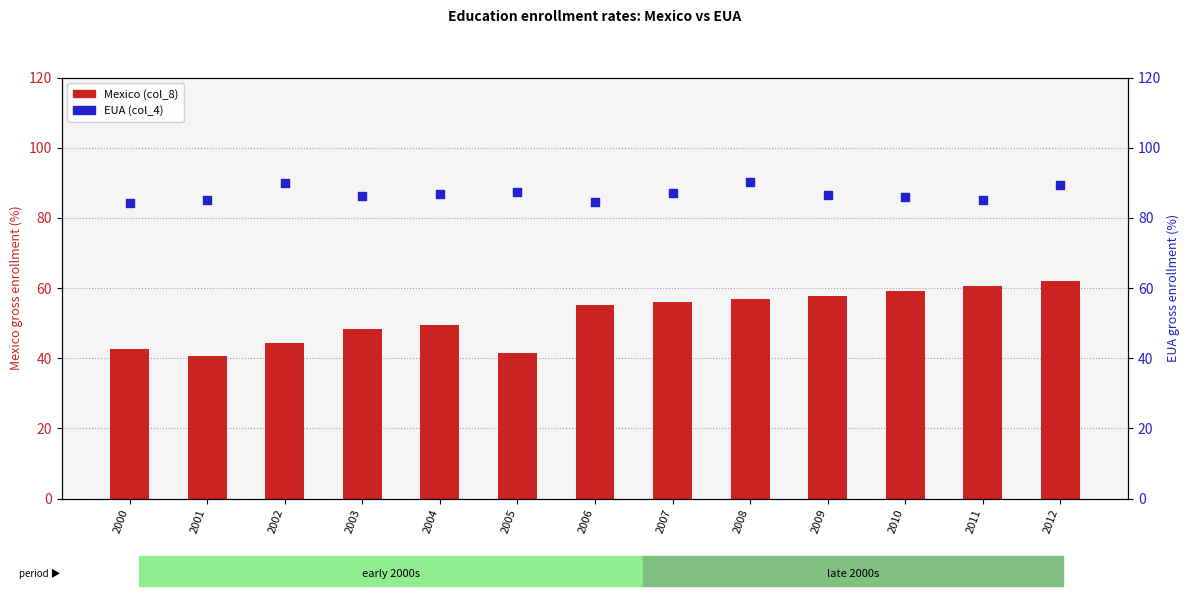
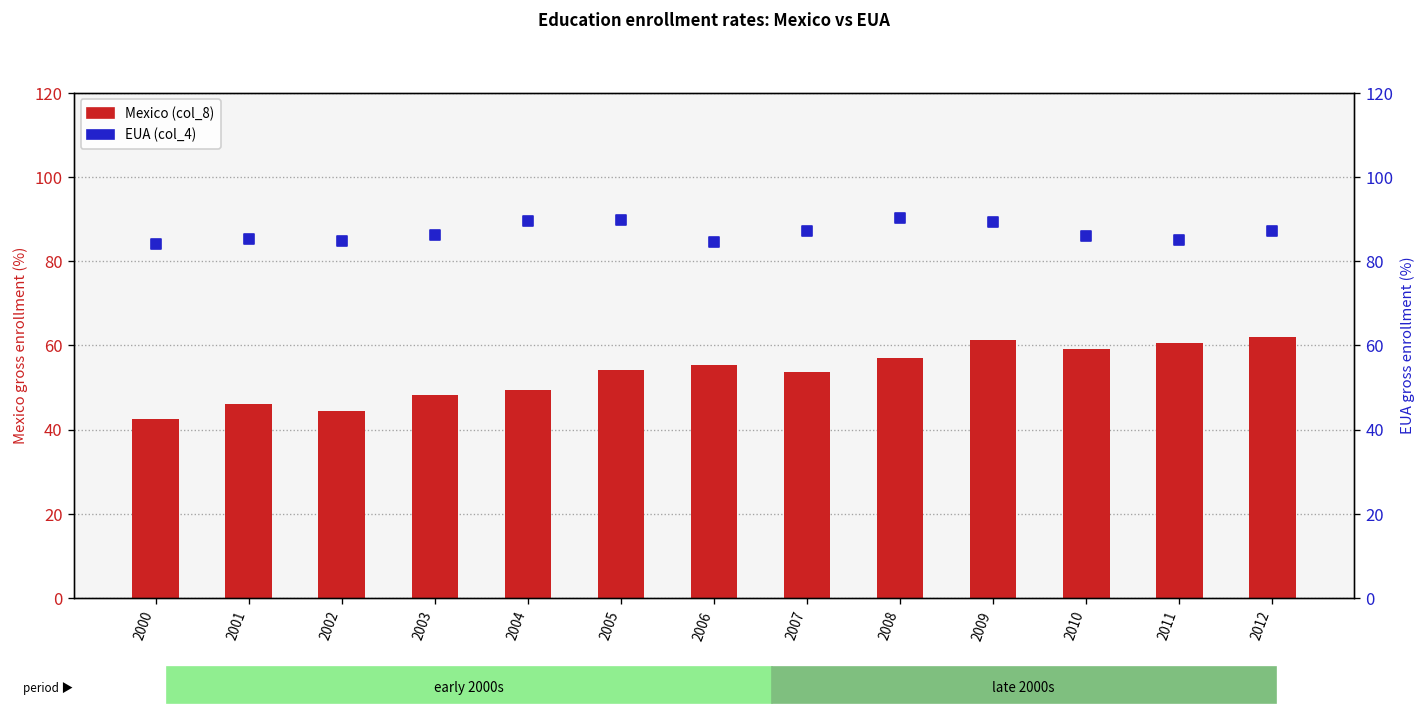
Mexico (col_8), 2001: 41 -> 46
Mexico (col_8), 2005: 41 -> 54
Mexico (col_8), 2007: 56 -> 54
Mexico (col_8), 2009: 58 -> 61
EUA (col_4), 2002: 90 -> 85
EUA (col_4), 2004: 87 -> 90
EUA (col_4), 2005: 87 -> 90
EUA (col_4), 2009: 86 -> 89
EUA (col_4), 2012: 89 -> 87
